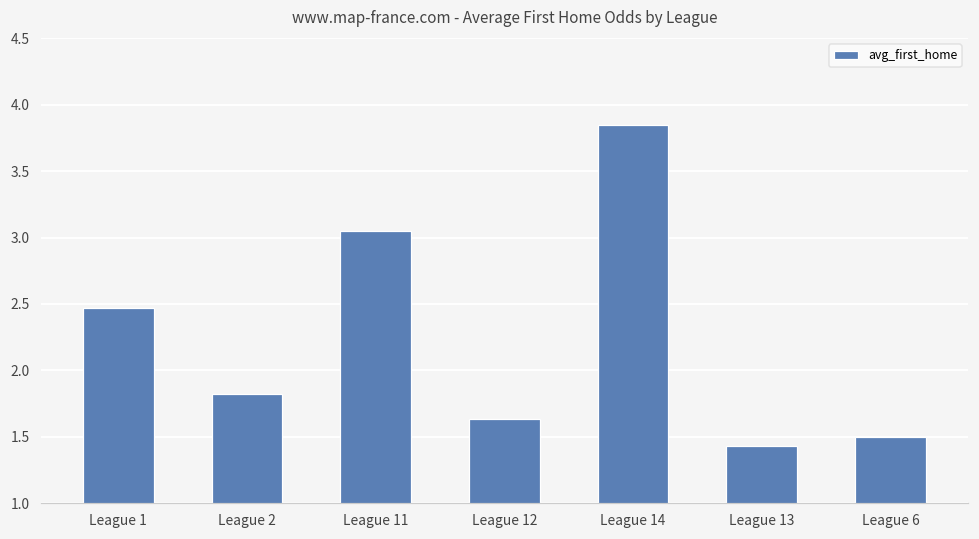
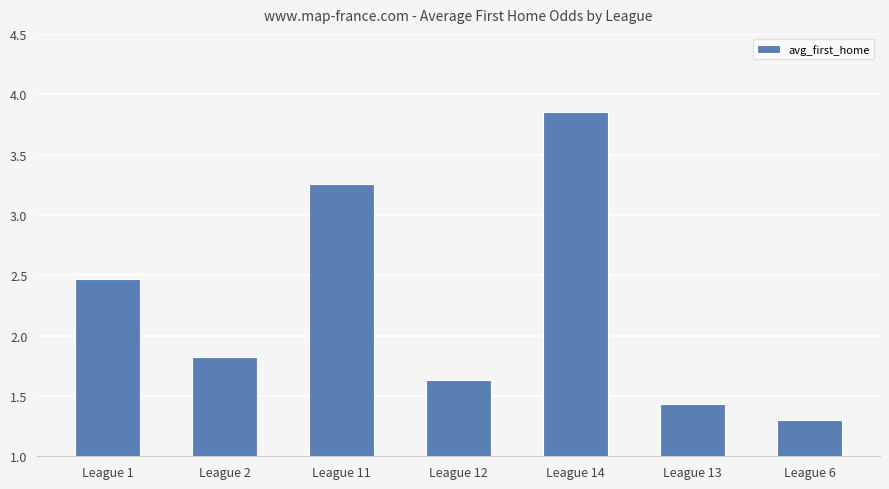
League 11: 3.05 -> 3.26
League 6: 1.5 -> 1.3
